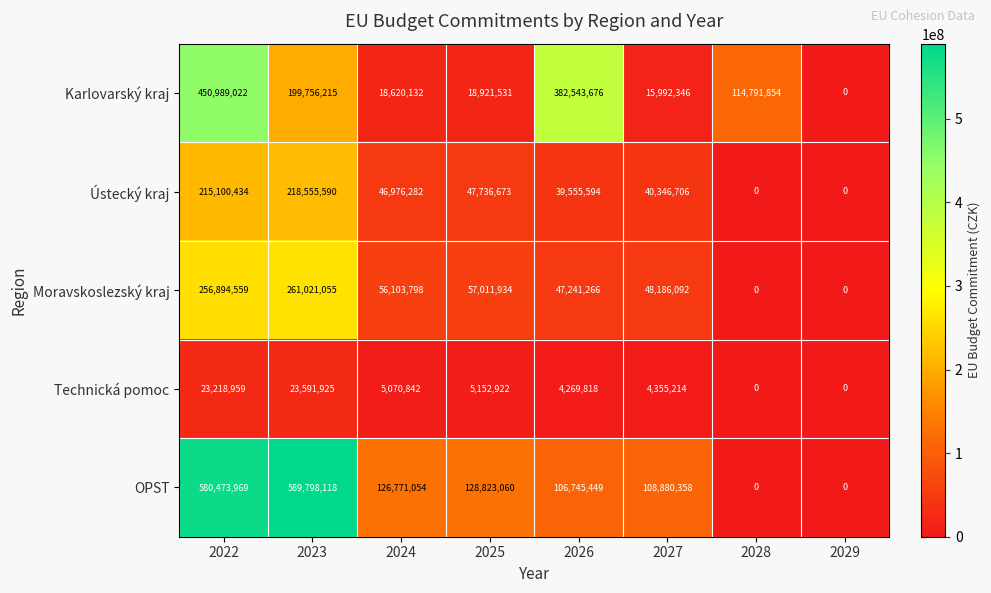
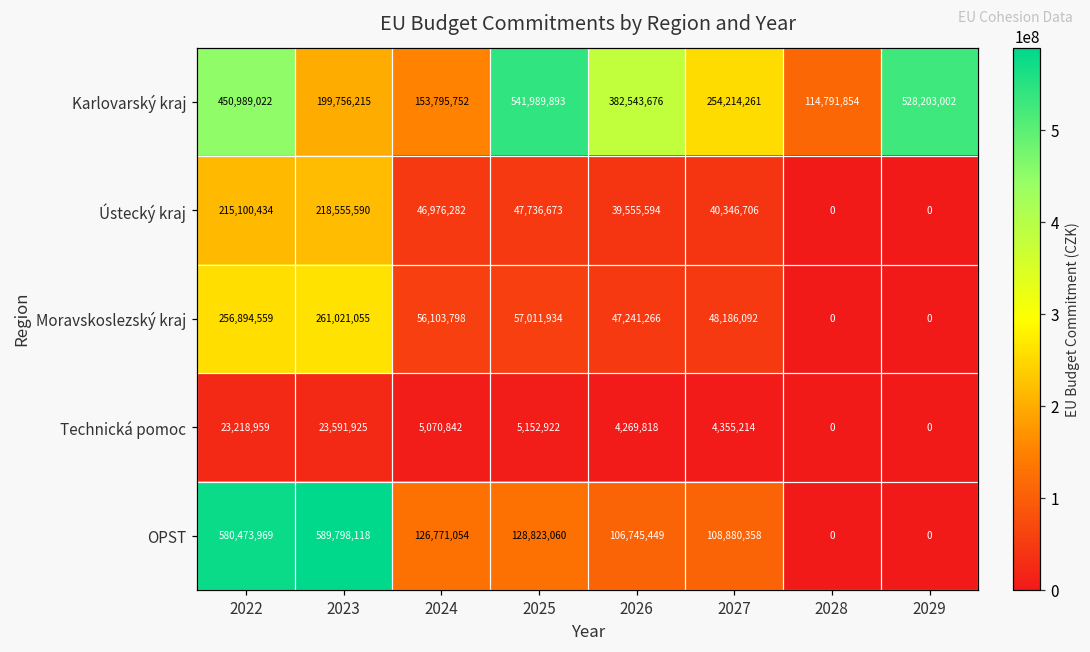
Karlovarský kraj, 2024: 18,620,132 -> 153,795,752
Karlovarský kraj, 2025: 18,921,531 -> 541,989,893
Karlovarský kraj, 2027: 15,992,346 -> 254,214,261
Karlovarský kraj, 2029: 0 -> 528,203,002
